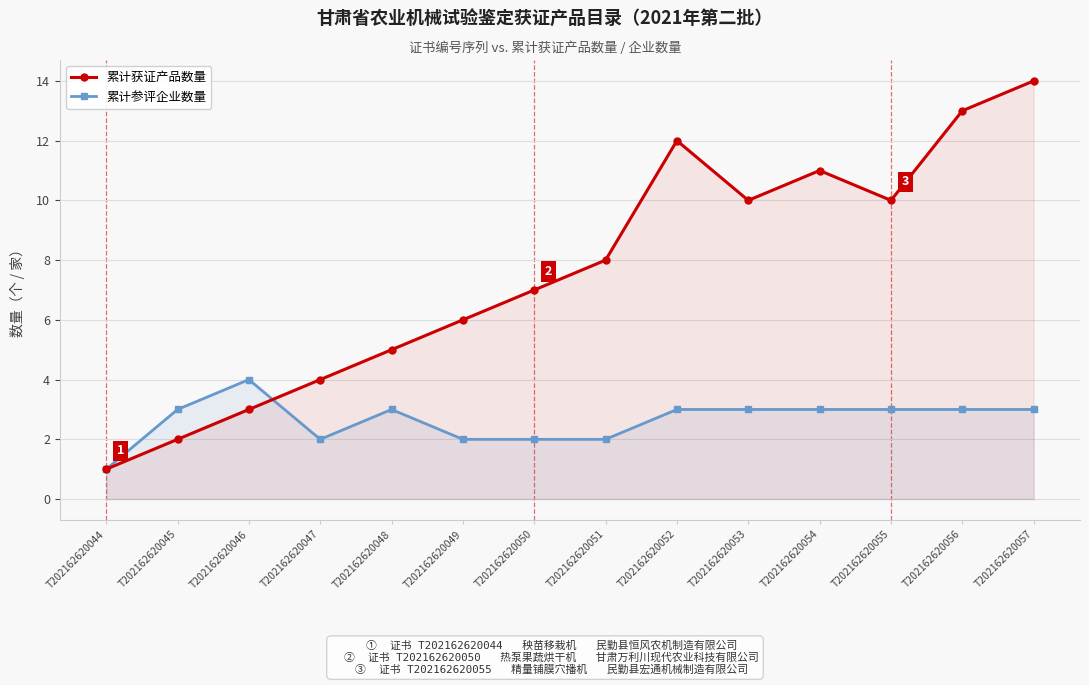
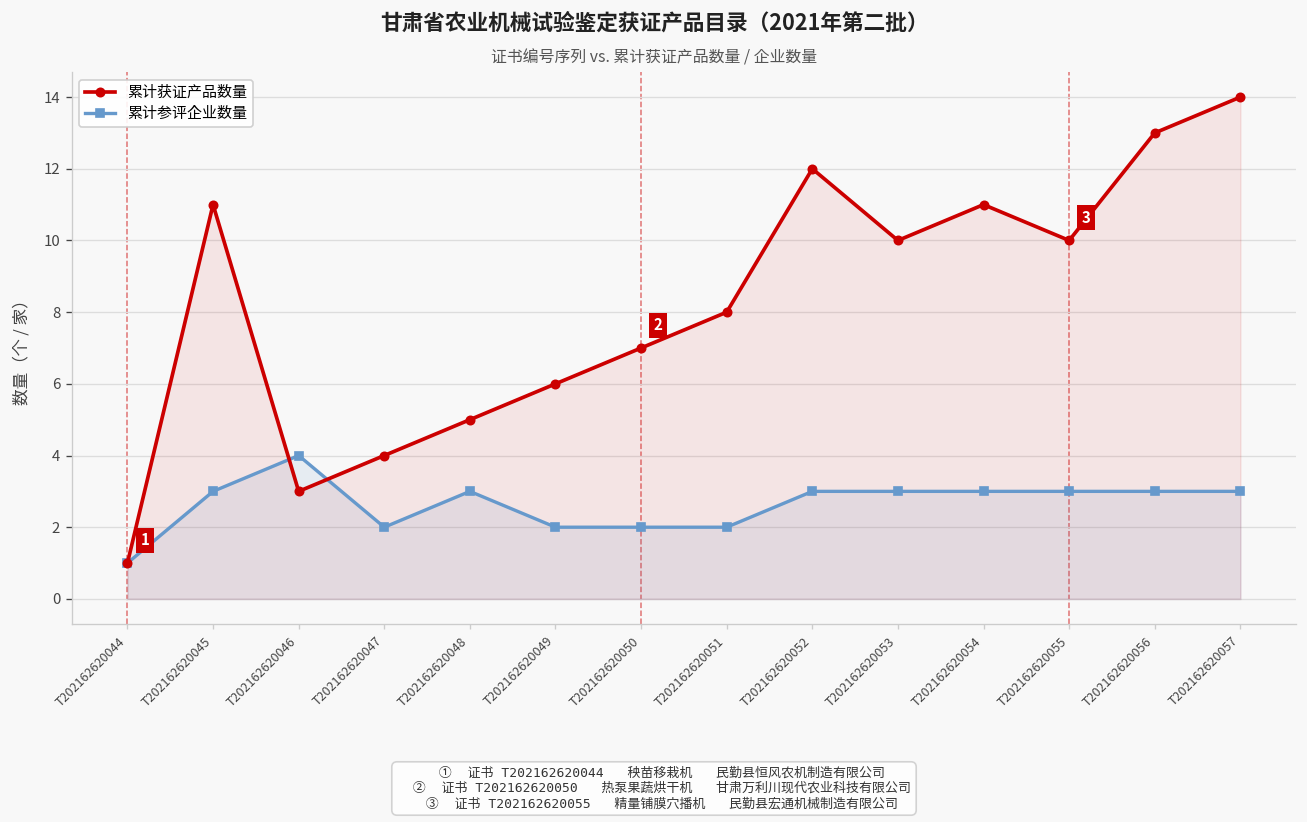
累计获证产品数量, T202162620045: 2 -> 11
